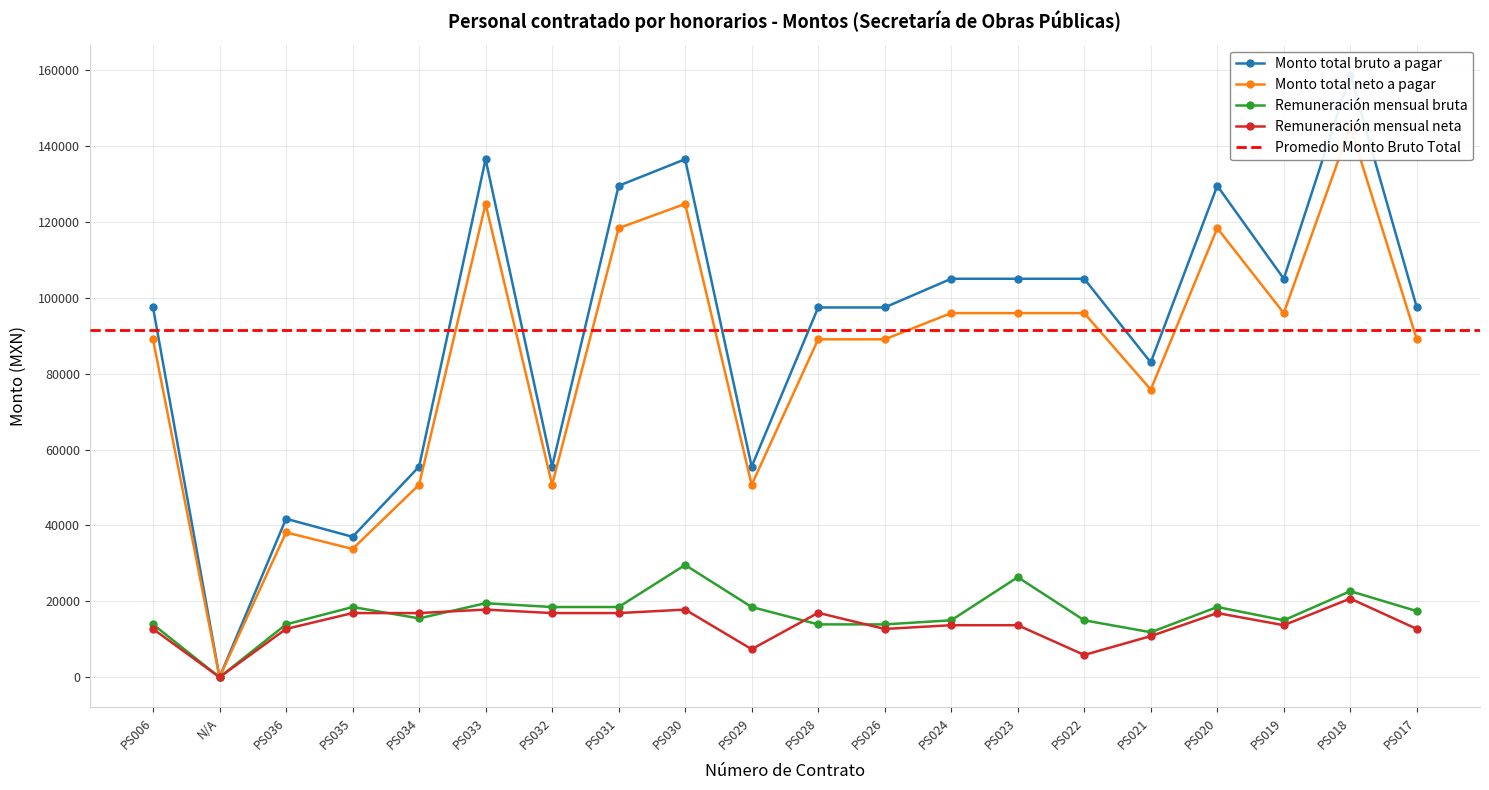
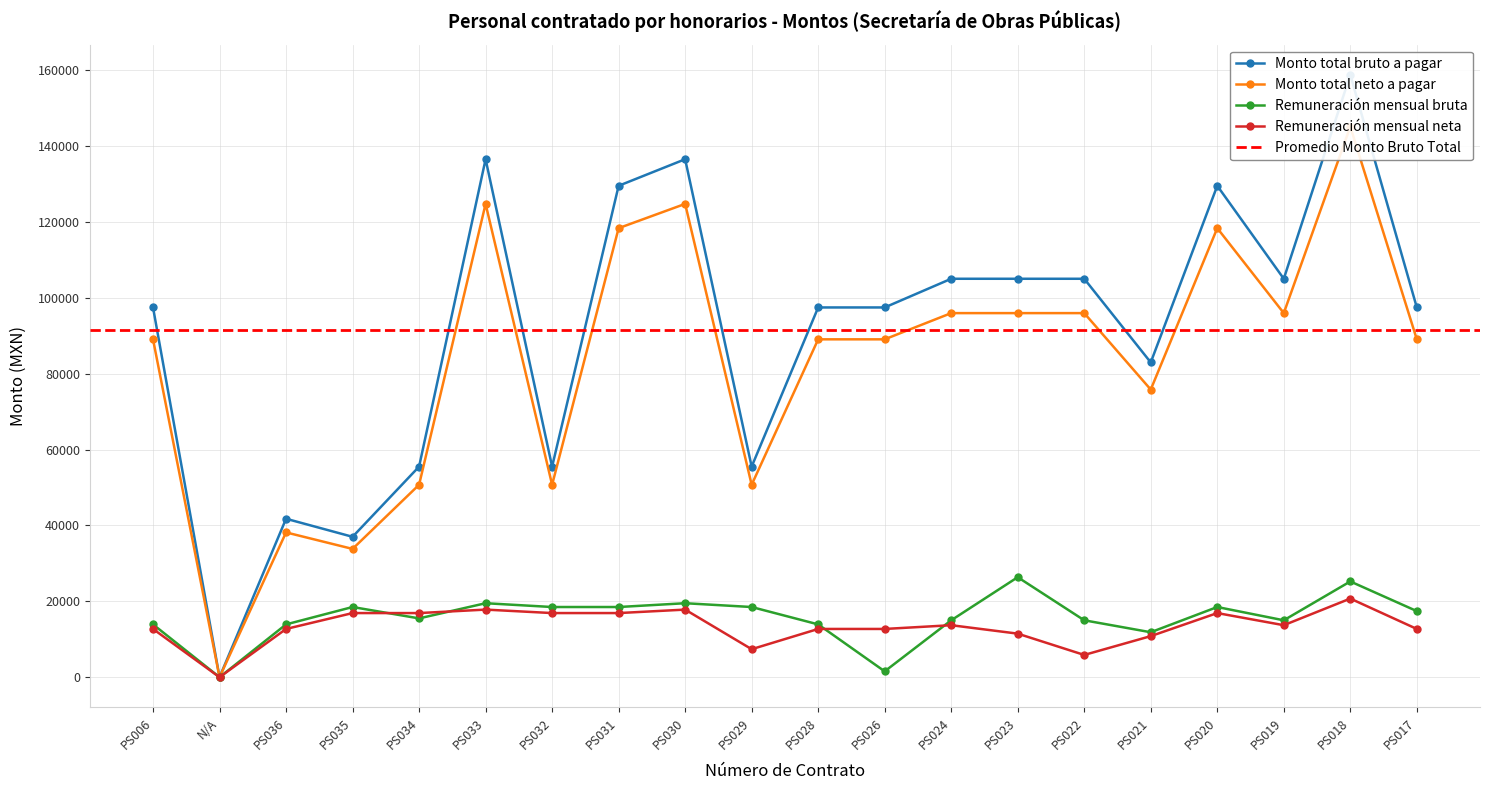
Remuneración mensual bruta, PS030: 30000 -> 20000
Remuneración mensual neta, PS028: 17000 -> 13000
Remuneración mensual bruta, PS026: 14000 -> 2000
Remuneración mensual neta, PS023: 14000 -> 11000
Remuneración mensual bruta, PS018: 23000 -> 25000
